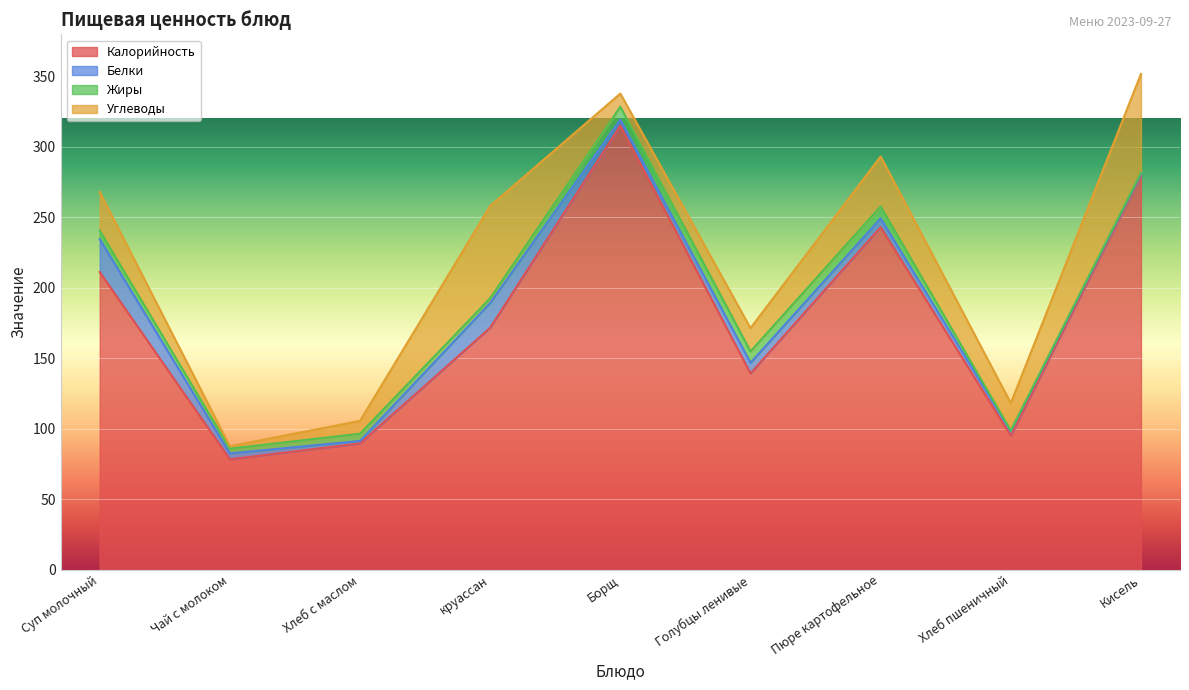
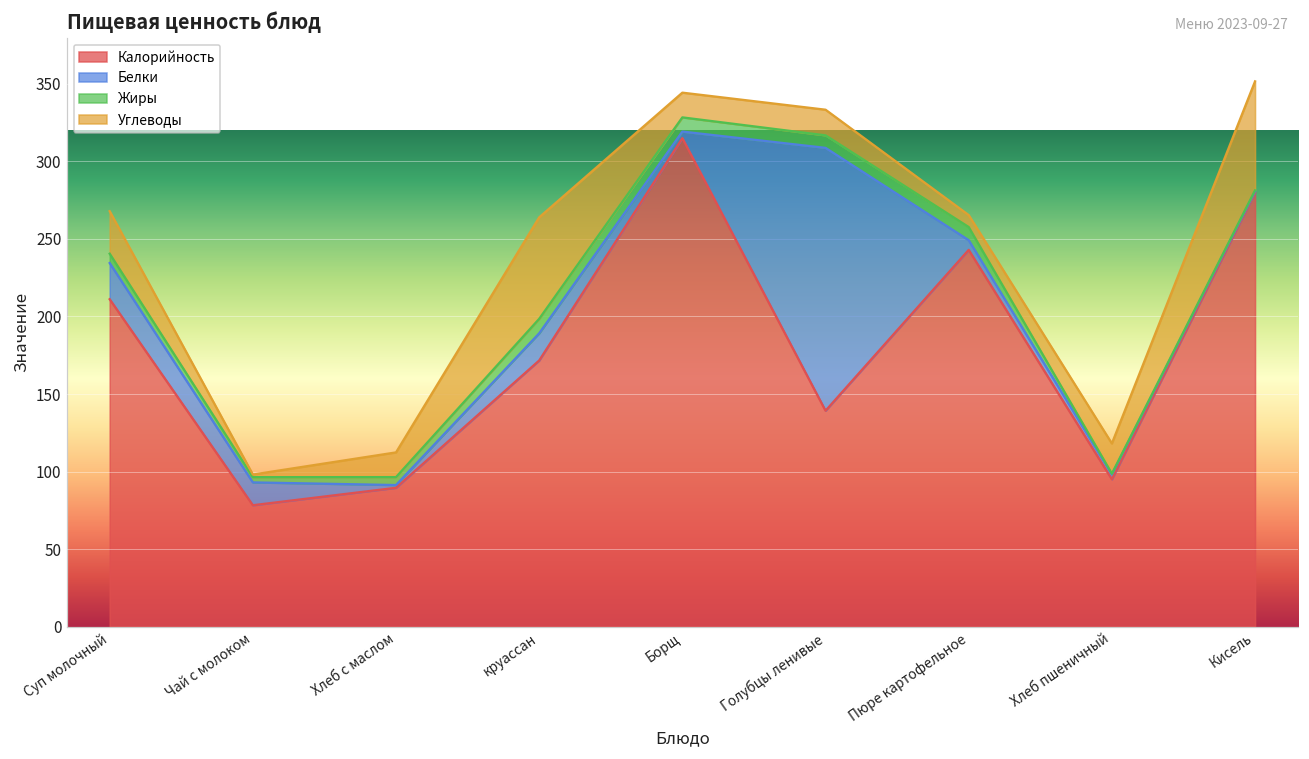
Белки, Чай с молоком: 4 -> 15
Углеводы, Хлеб с маслом: 9 -> 16
Жиры, круассан: 3 -> 9
Углеводы, Борщ: 9 -> 16
Белки, Голубцы ленивые: 8 -> 170
Углеводы, Пюре картофельное: 35 -> 8
